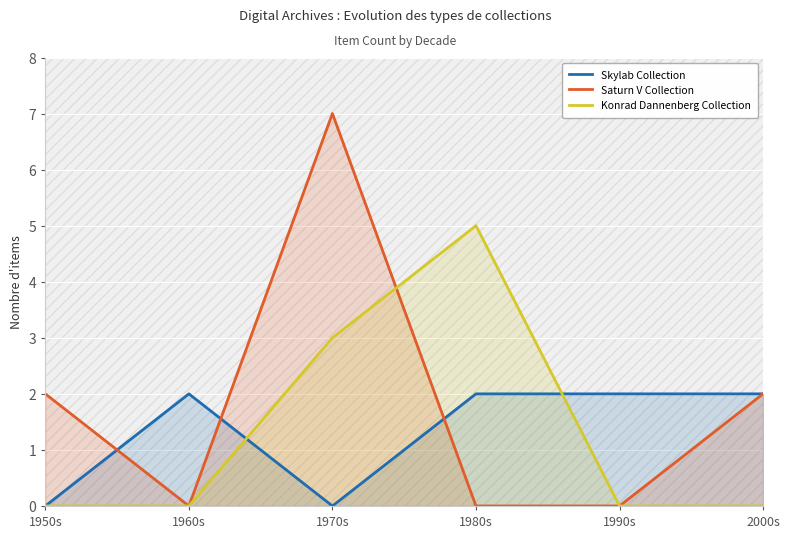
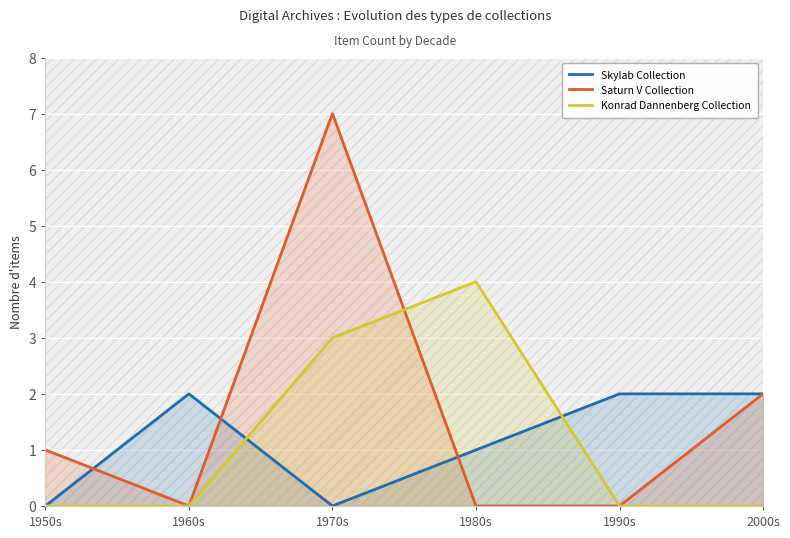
Saturn V Collection, 1950s: 2 -> 1
Skylab Collection, 1980s: 2 -> 1
Konrad Dannenberg Collection, 1980s: 5 -> 4
